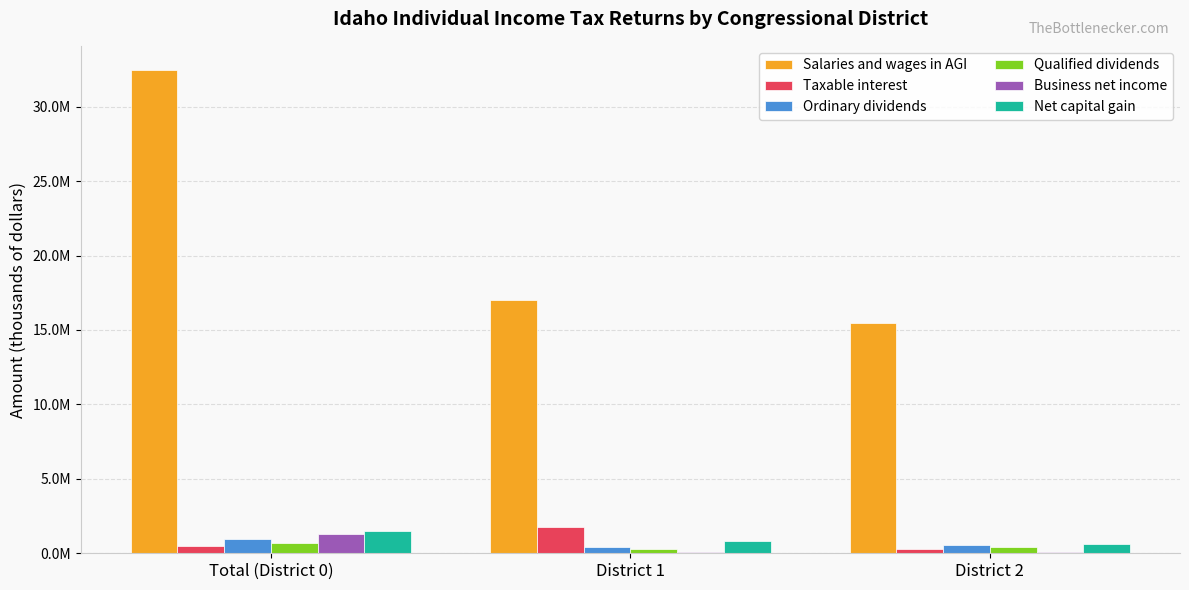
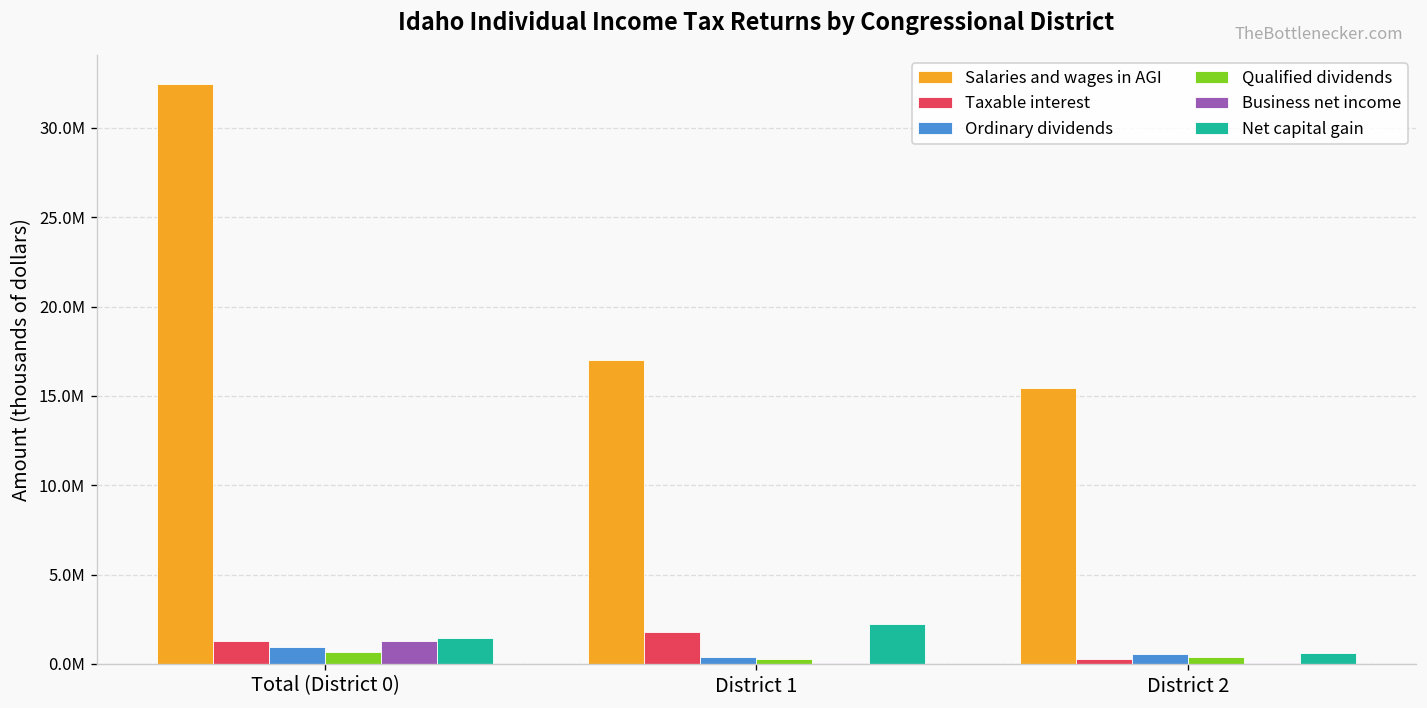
Taxable interest, Total (District 0): 500000 -> 1300000
Net capital gain, District 1: 800000 -> 2200000
